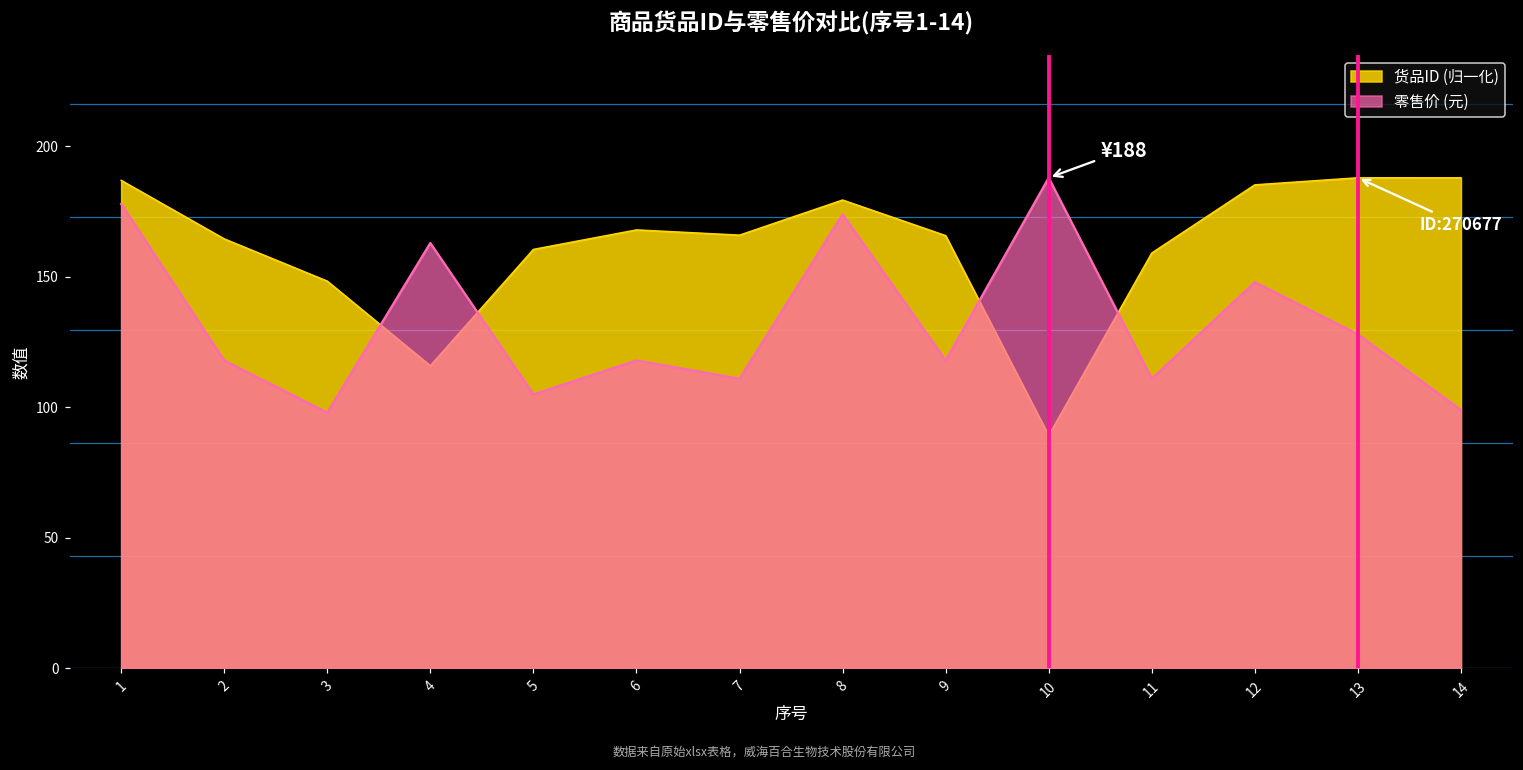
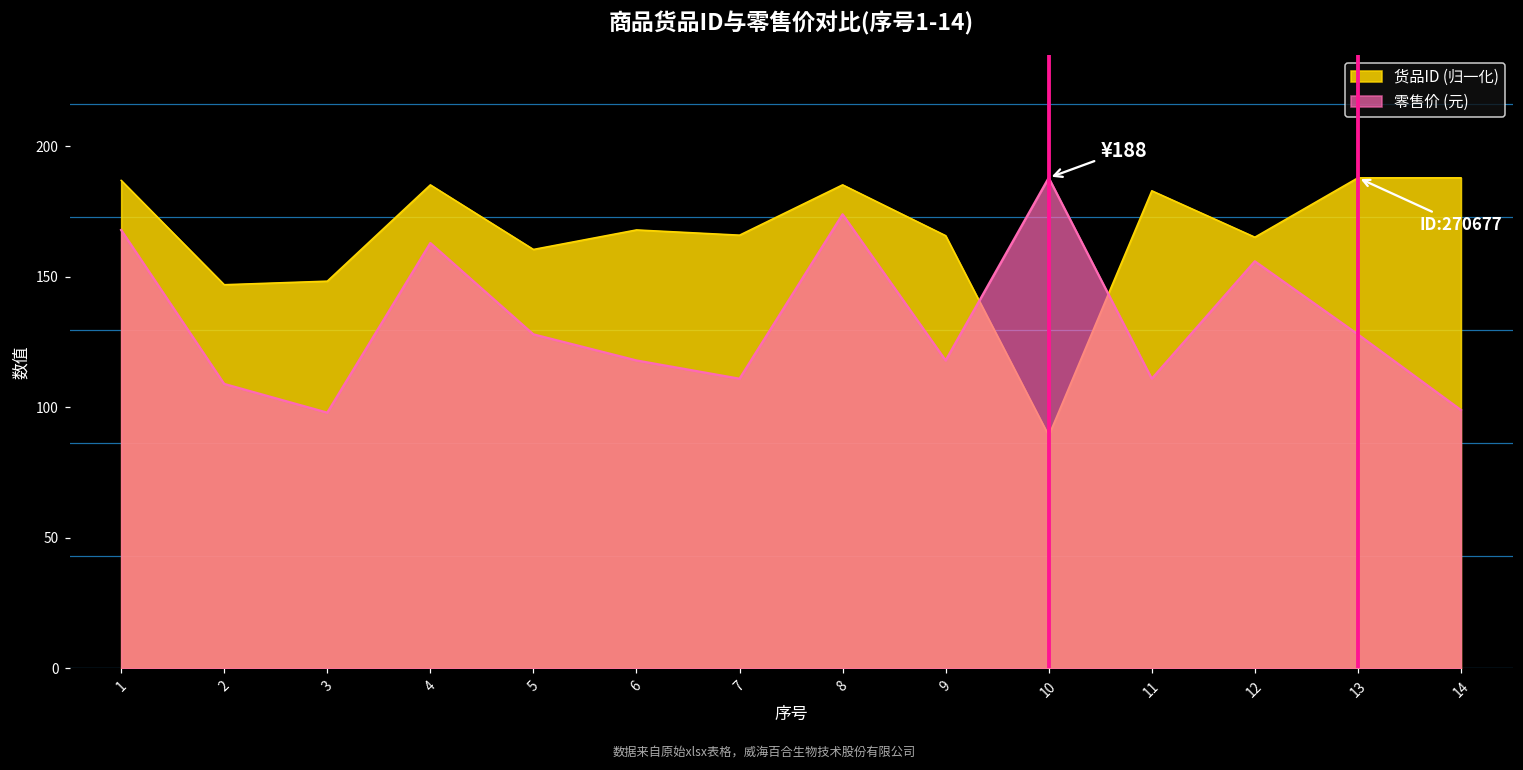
零售价 (元), 1: 178 -> 168
货品ID (归一化), 2: 165 -> 147
零售价 (元), 2: 118 -> 109
货品ID (归一化), 4: 116 -> 185
零售价 (元), 5: 105 -> 128
货品ID (归一化), 8: 179 -> 185
货品ID (归一化), 11: 159 -> 183
货品ID (归一化), 12: 185 -> 165
零售价 (元), 12: 148 -> 156
